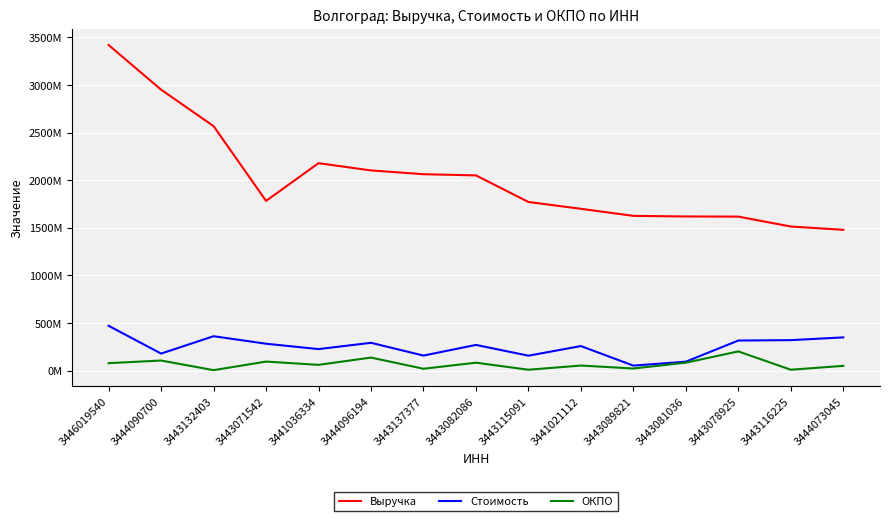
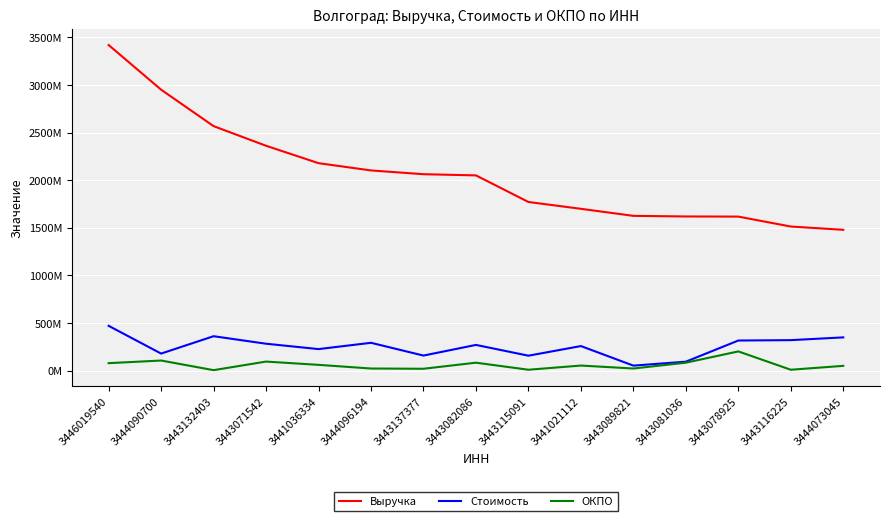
Выручка, 3443071542: 1800000000 -> 2400000000
ОКПО, 3444096194: 100000000 -> 0
